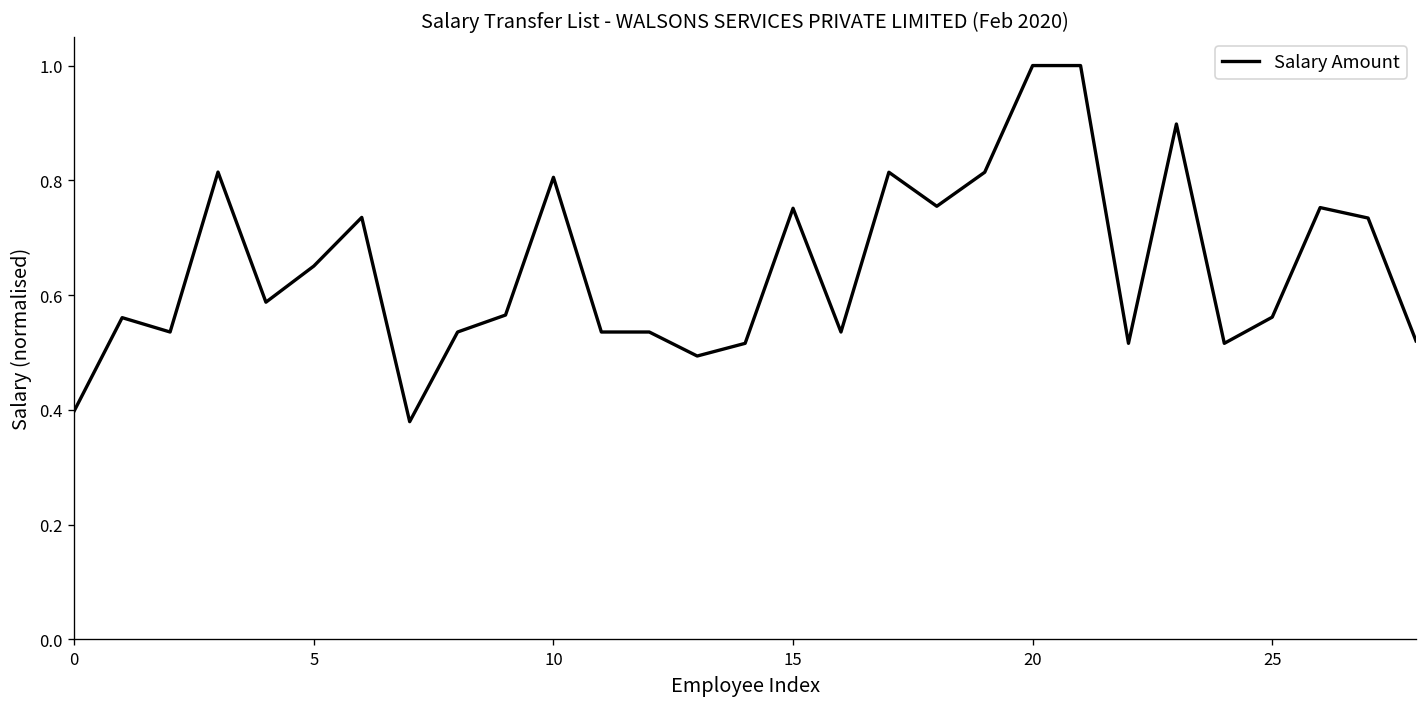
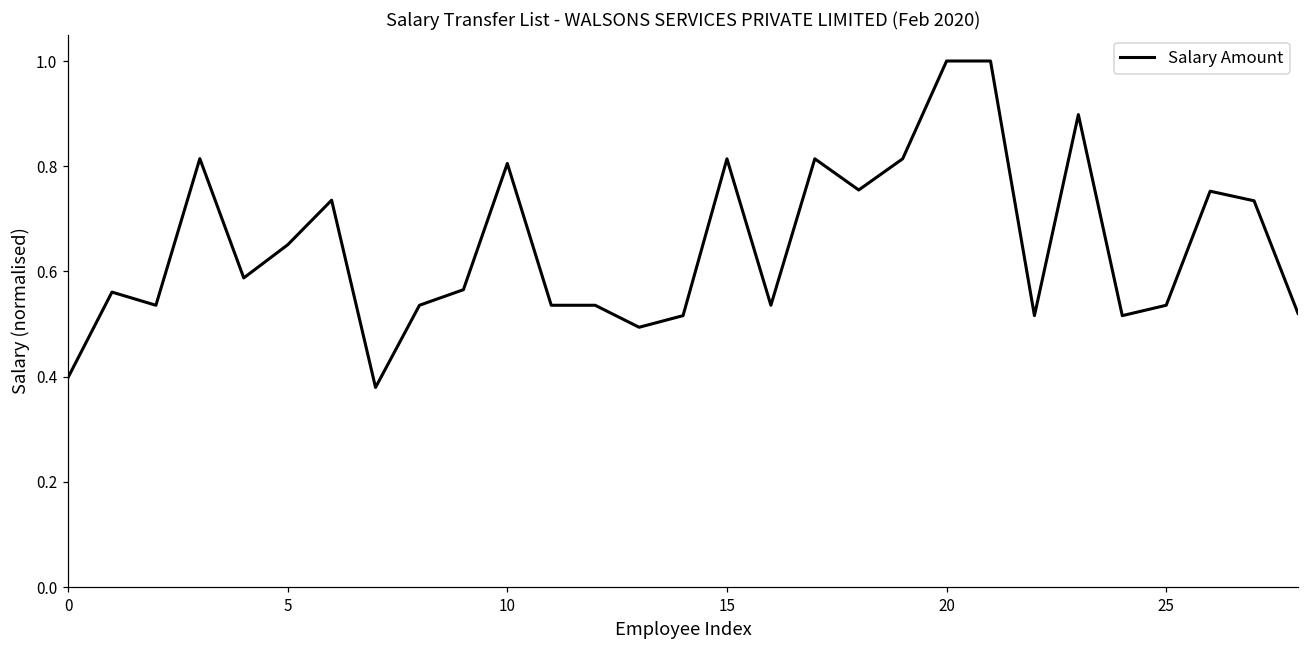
15: 0.75 -> 0.81
25: 0.56 -> 0.54
